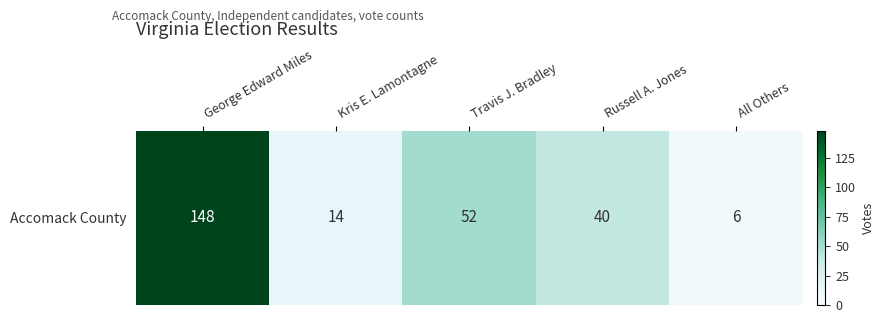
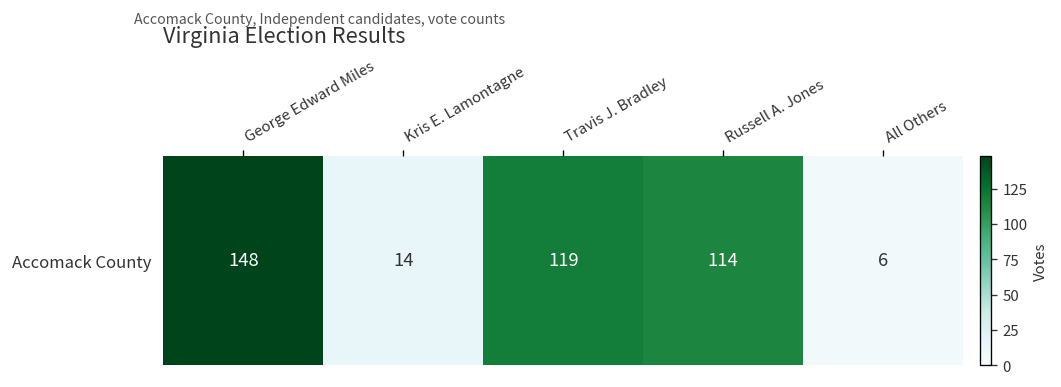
Accomack County, Travis J. Bradley: 52 -> 119
Accomack County, Russell A. Jones: 40 -> 114
